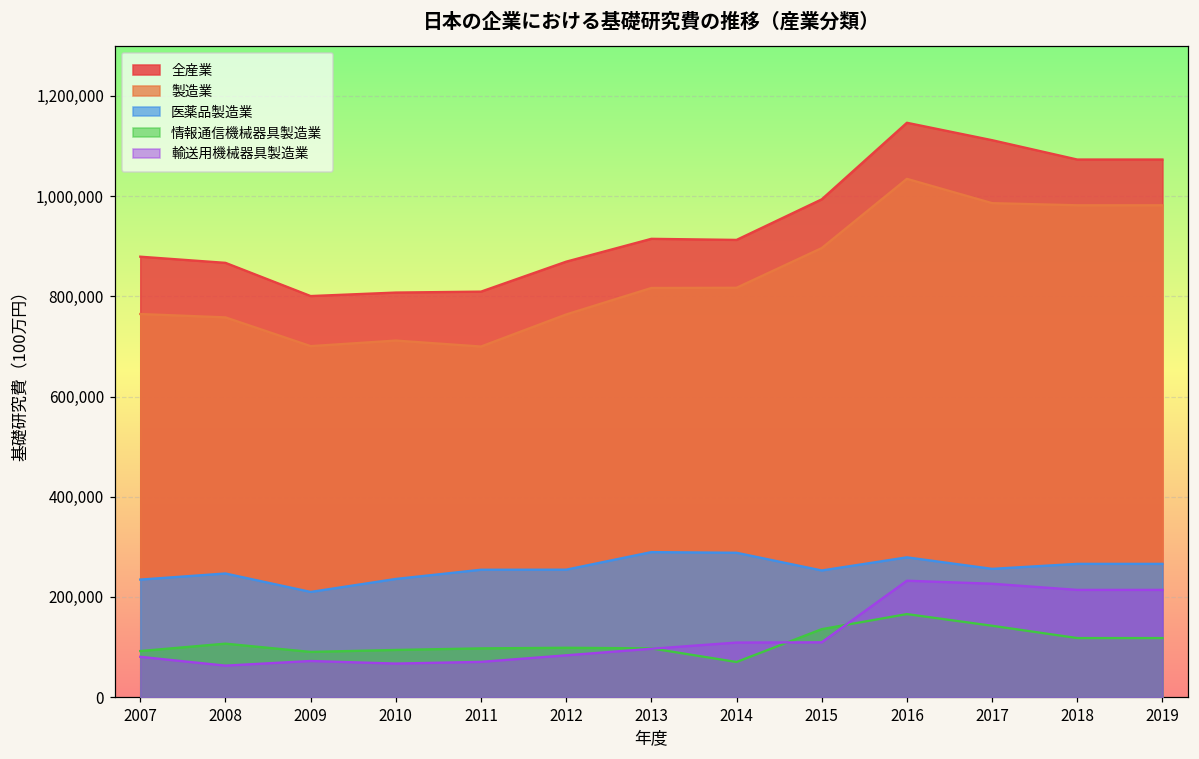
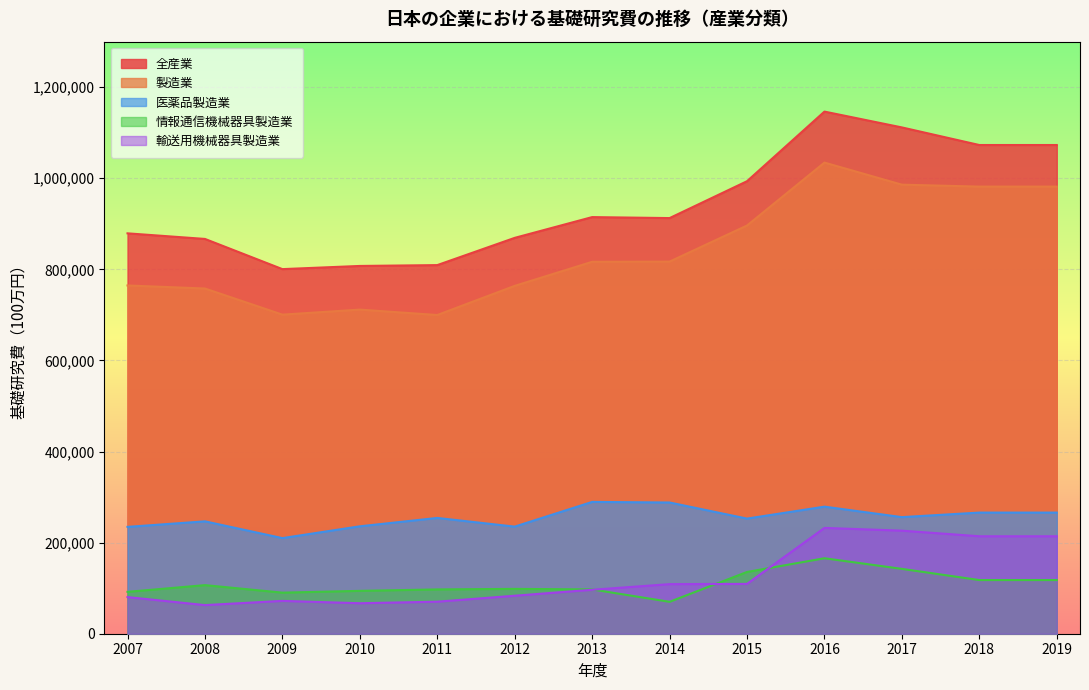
医薬品製造業, 2012: 250,000 -> 240,000
